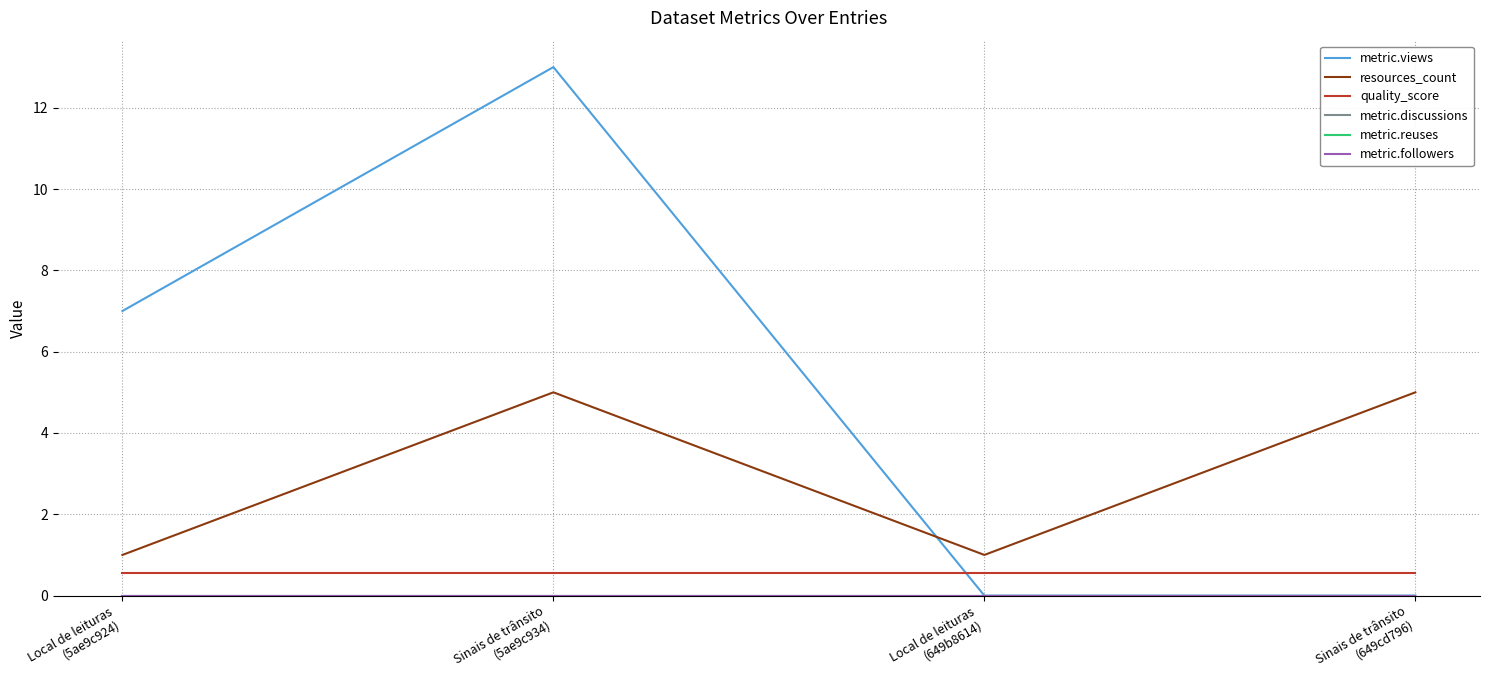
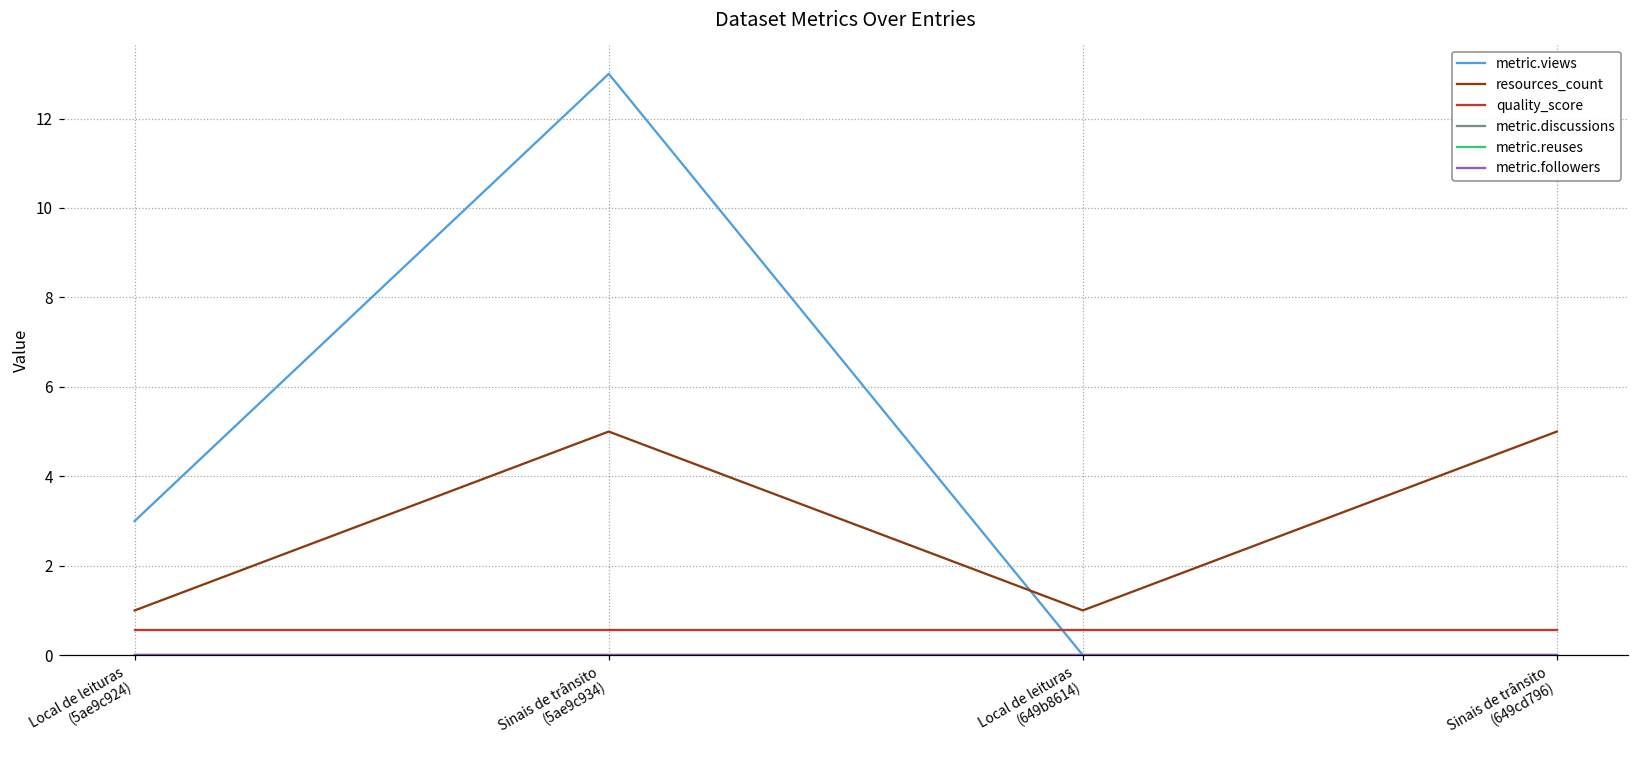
metric.views, Local de leituras (5ae9c924): 7 -> 3
